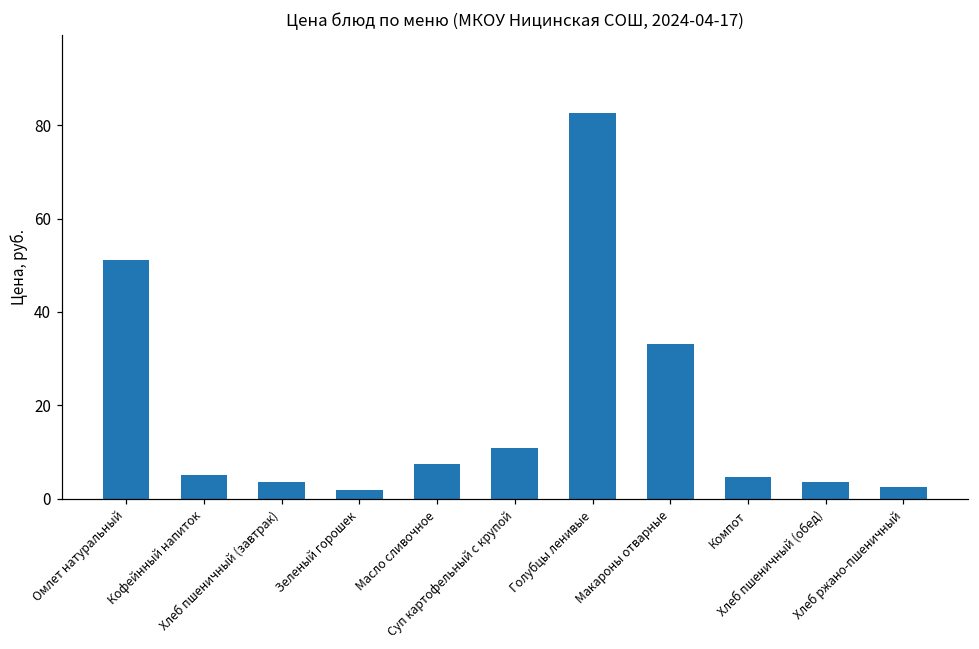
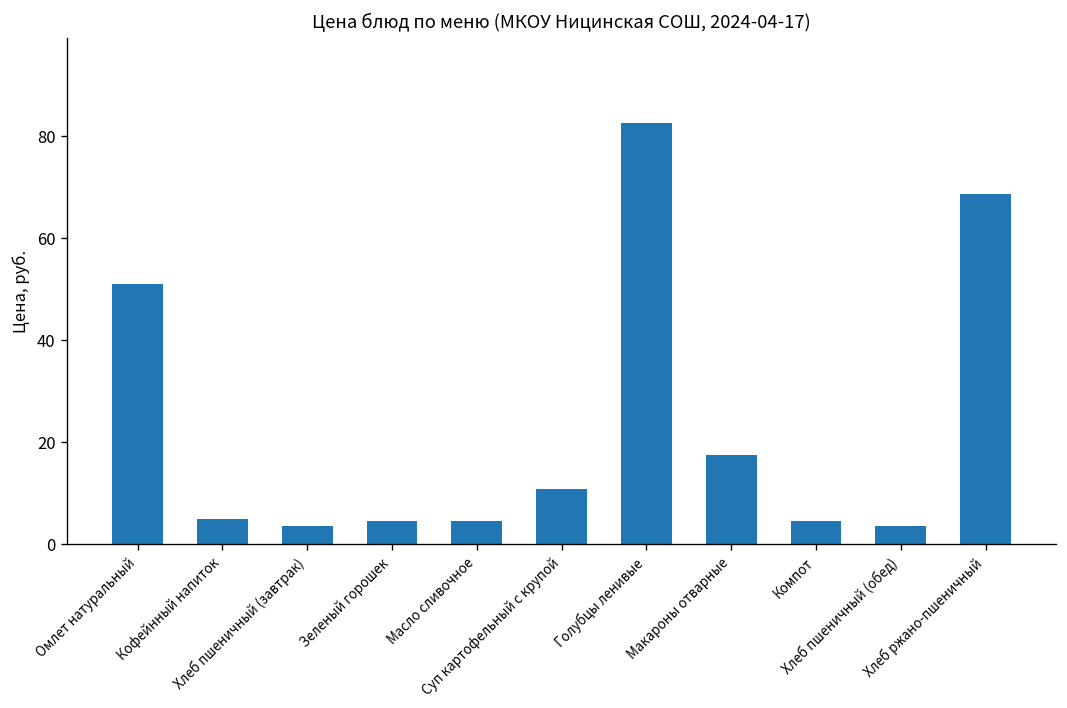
Зеленый горошек: 2 -> 5
Масло сливочное: 8 -> 5
Макароны отварные: 33 -> 18
Хлеб ржано-пшеничный: 3 -> 69
